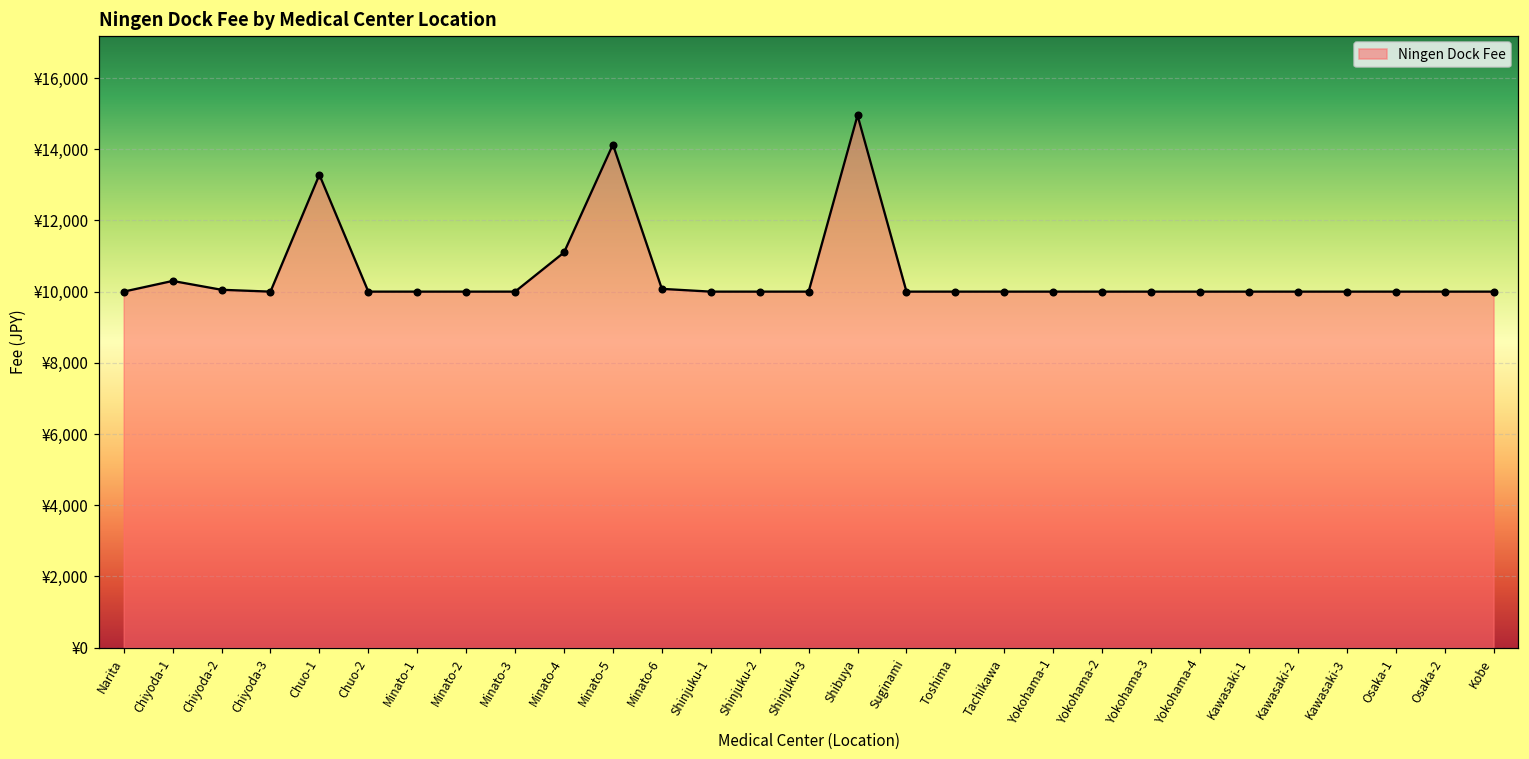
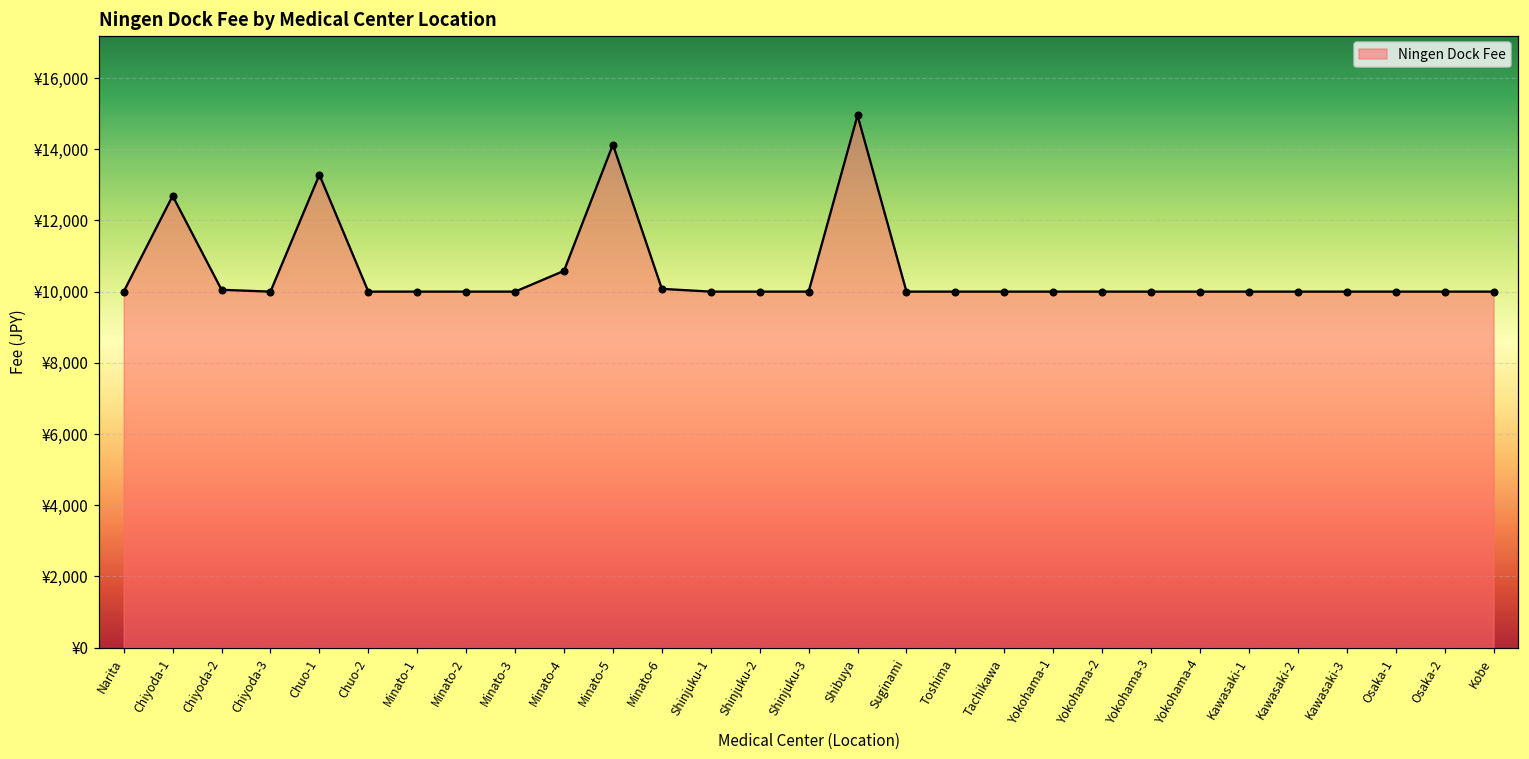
Chiyoda-1: ¥10,300 -> ¥12,700
Minato-4: ¥11,100 -> ¥10,600
